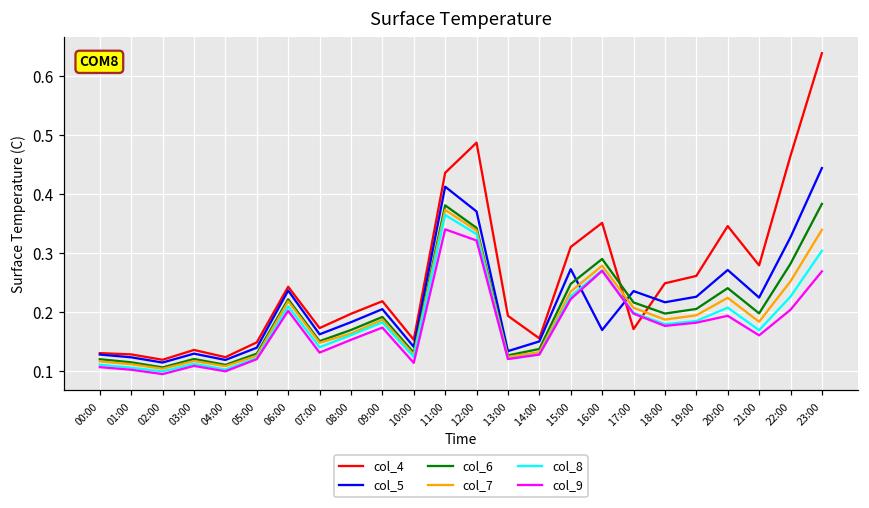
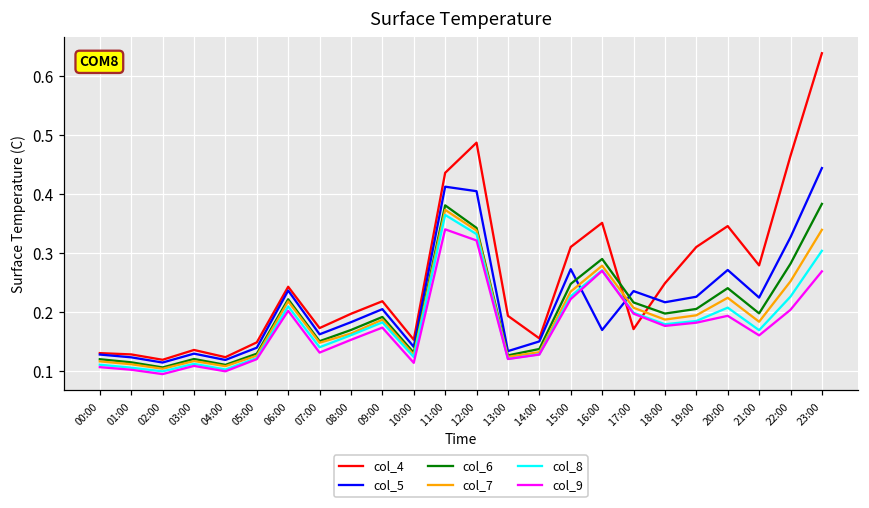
col_5, 12:00: 0.37 -> 0.40
col_4, 19:00: 0.26 -> 0.31
